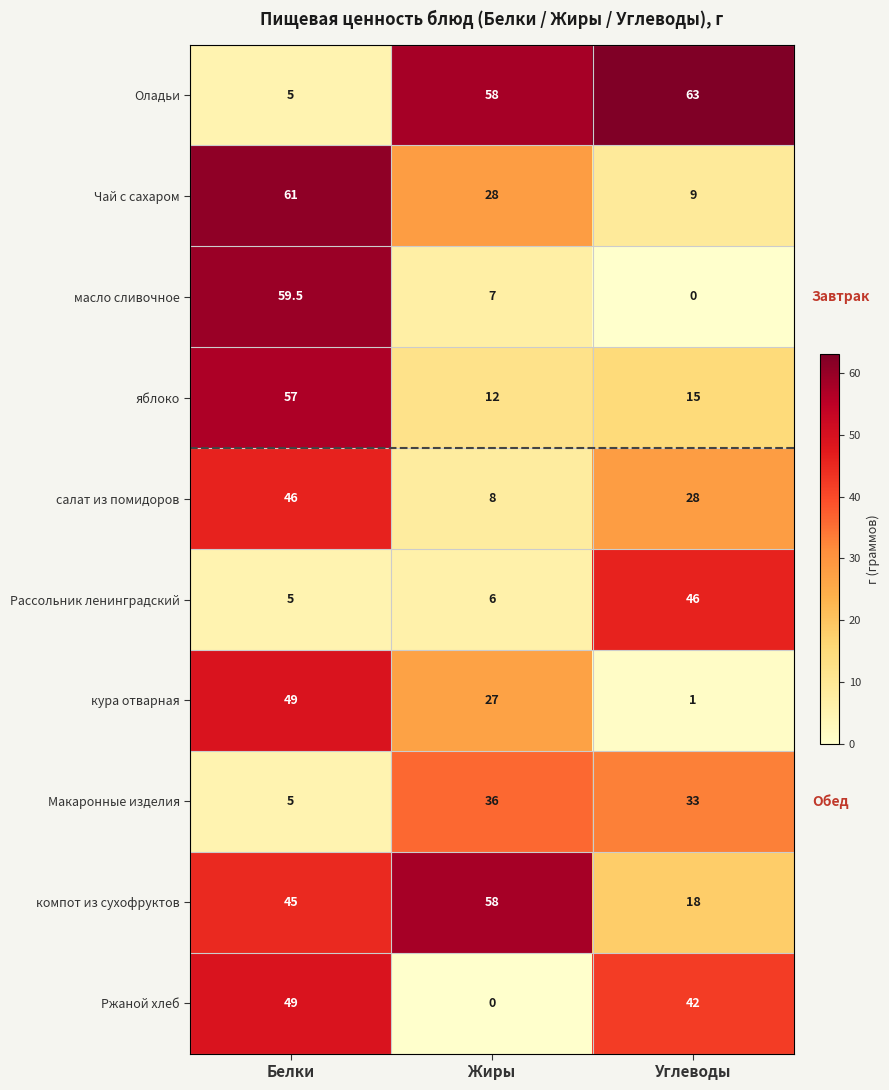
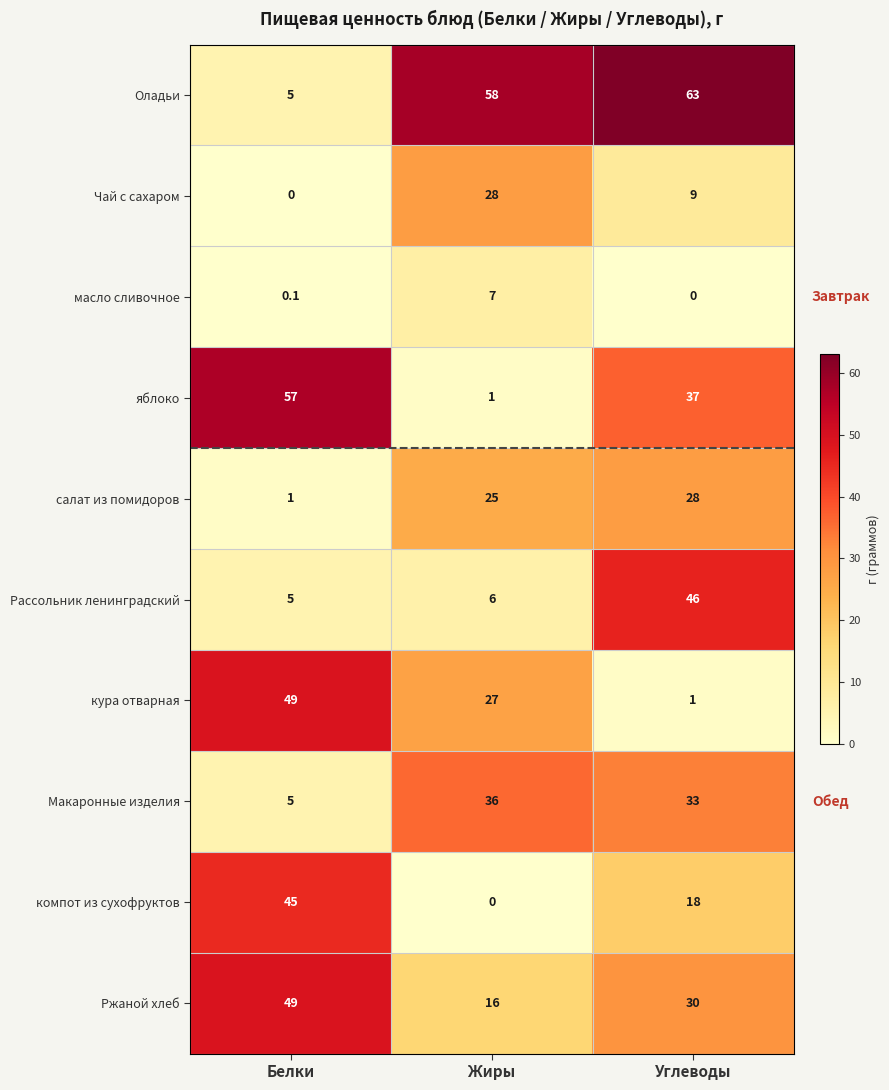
Чай с сахаром, Белки: 61 -> 0
масло сливочное, Белки: 59.5 -> 0.1
яблоко, Жиры: 12 -> 1
яблоко, Углеводы: 15 -> 37
салат из помидоров, Белки: 46 -> 1
салат из помидоров, Жиры: 8 -> 25
компот из сухофруктов, Жиры: 58 -> 0
Ржаной хлеб, Жиры: 0 -> 16
Ржаной хлеб, Углеводы: 42 -> 30
